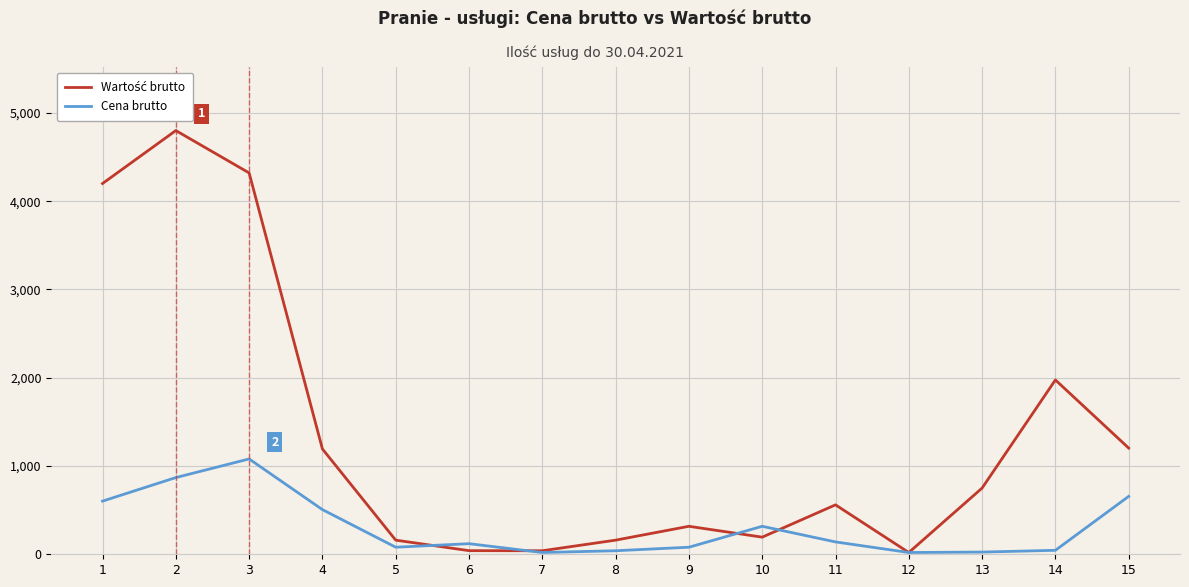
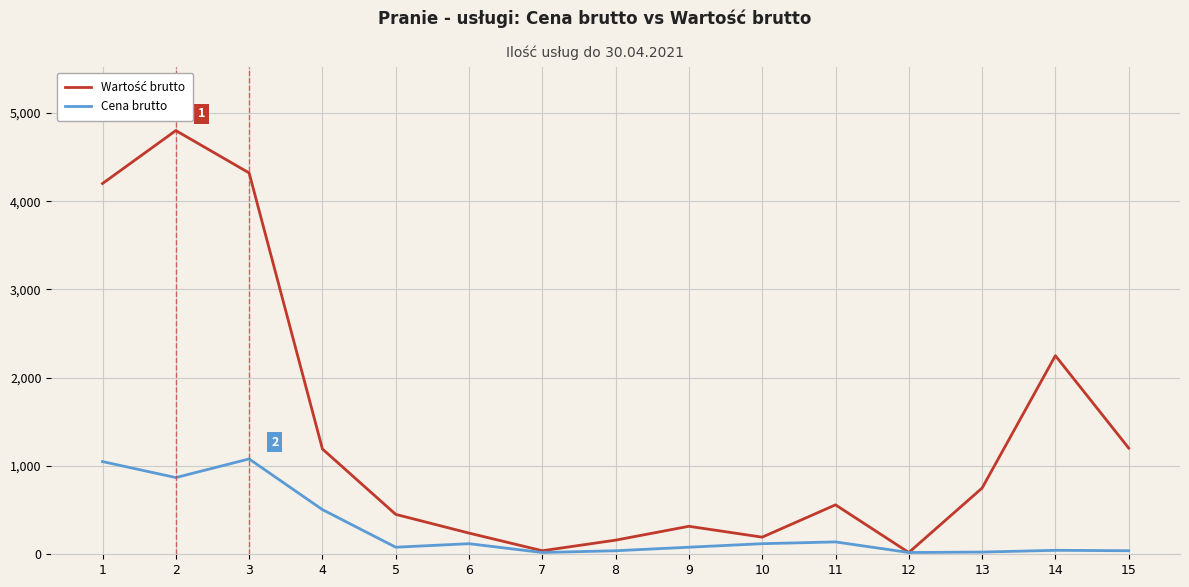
Cena brutto, 1: 600 -> 1,100
Wartość brutto, 5: 200 -> 500
Wartość brutto, 6: 0 -> 200
Cena brutto, 10: 300 -> 100
Wartość brutto, 14: 2,000 -> 2,300
Cena brutto, 15: 700 -> 0
